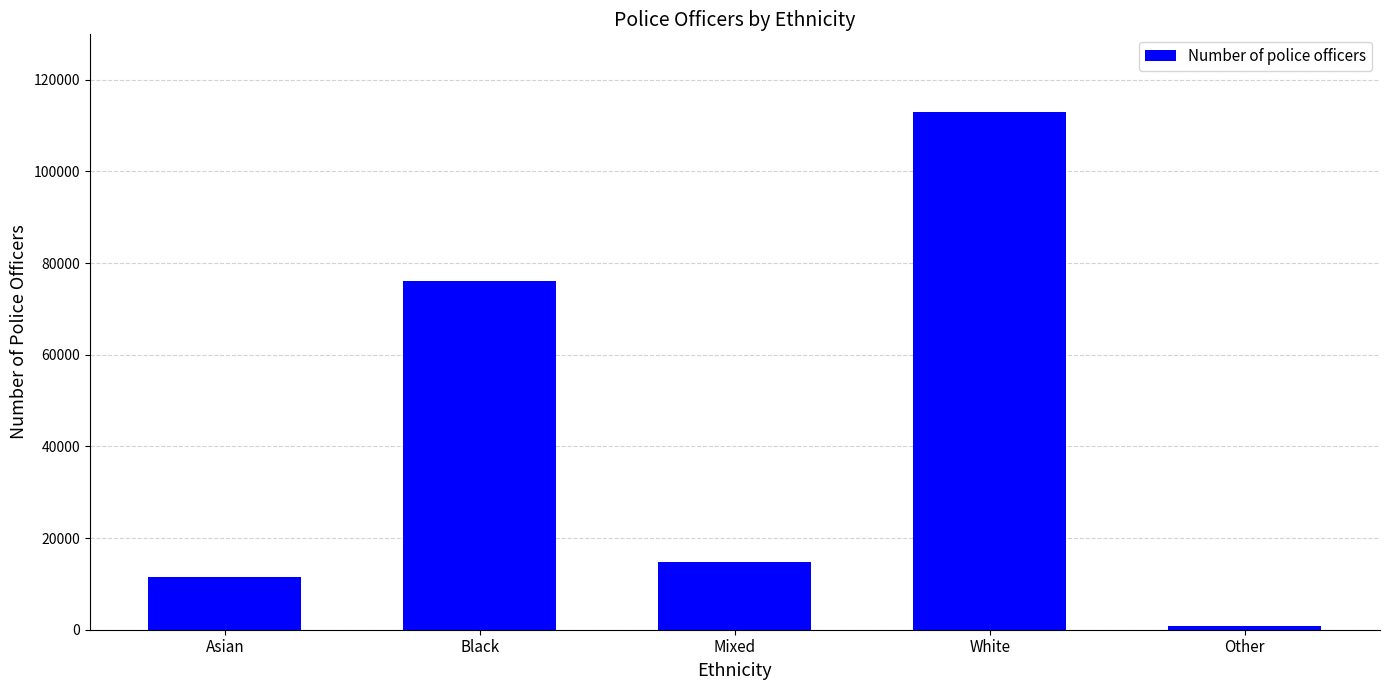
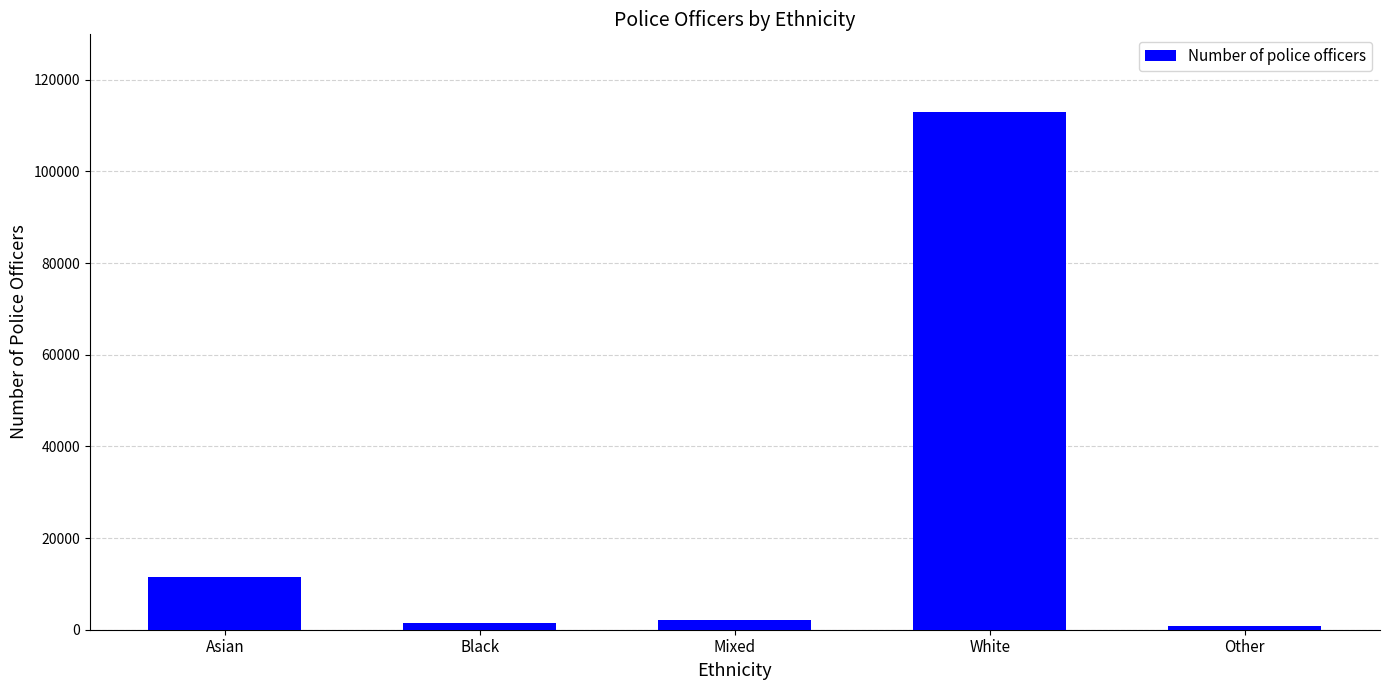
Black: 76000 -> 1000
Mixed: 15000 -> 2000
